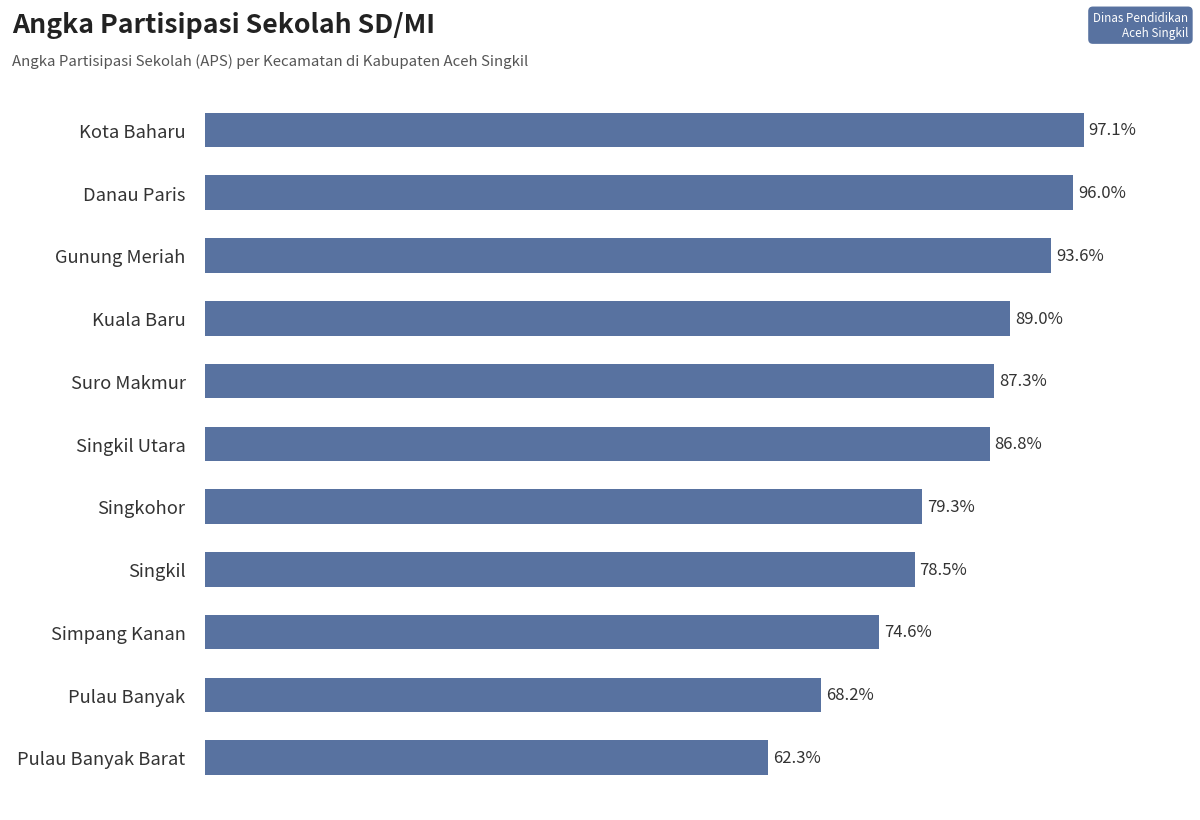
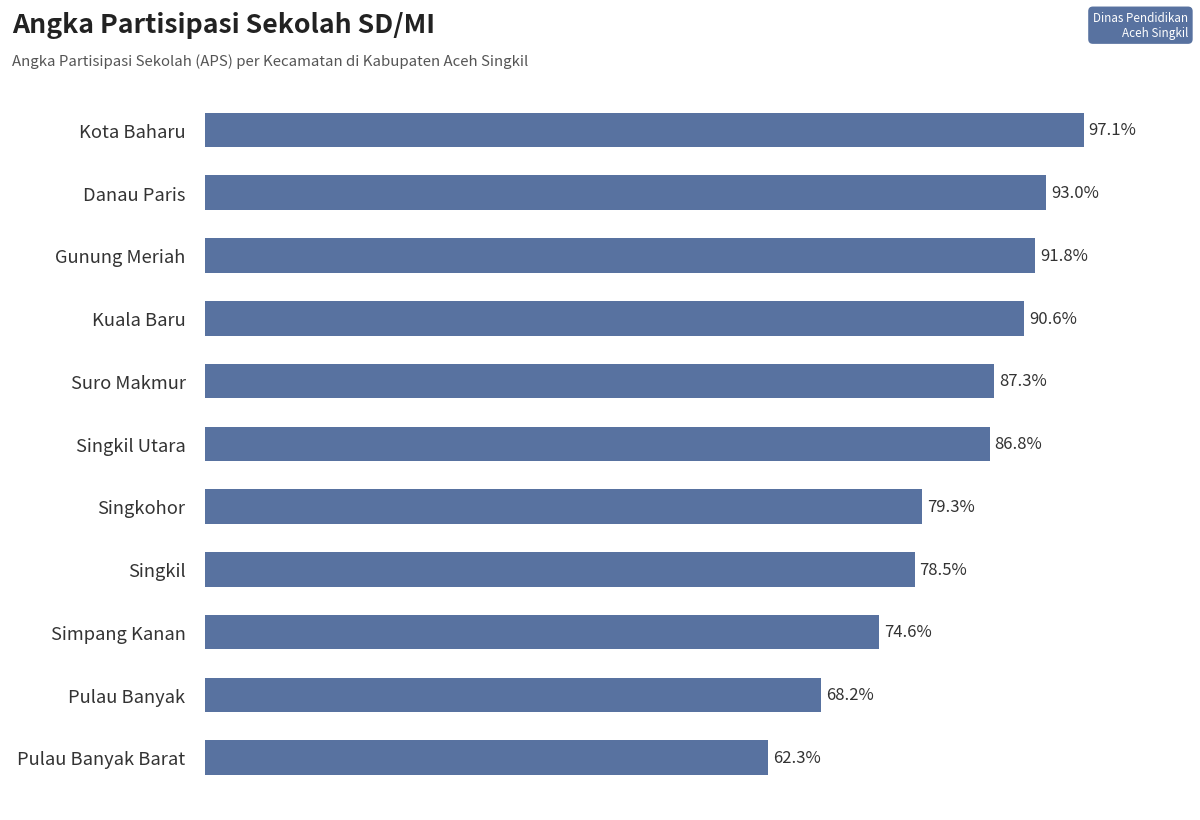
Danau Paris: 96.0% -> 93.0%
Gunung Meriah: 93.6% -> 91.8%
Kuala Baru: 89.0% -> 90.6%
